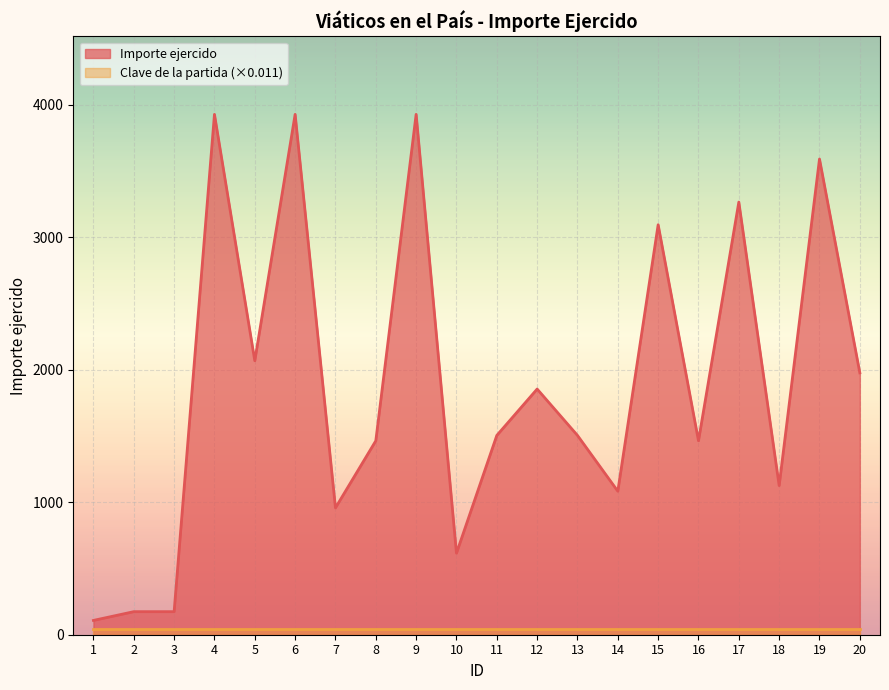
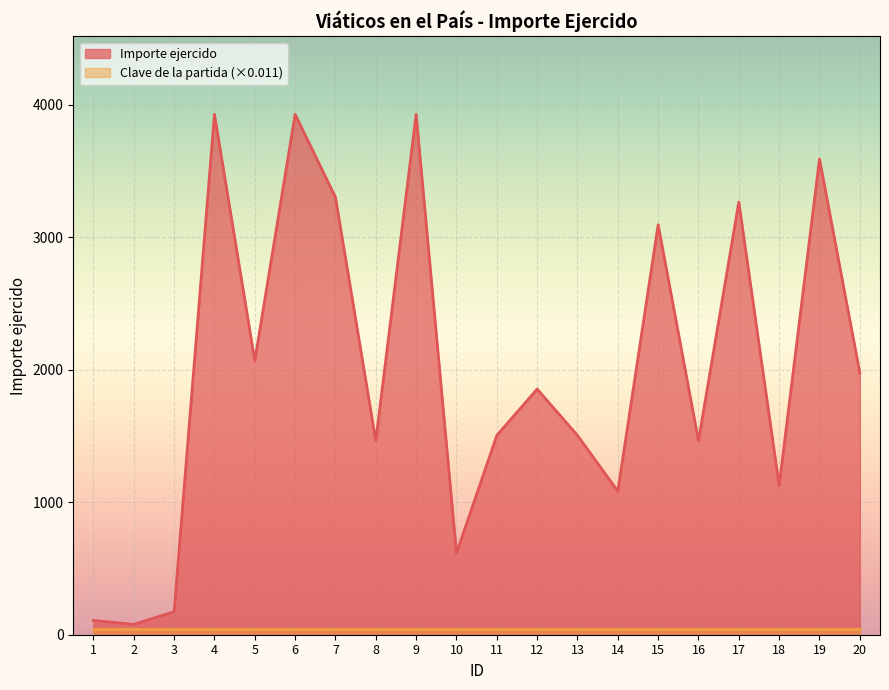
Importe ejercido, 2: 170 -> 80
Importe ejercido, 7: 960 -> 3300
